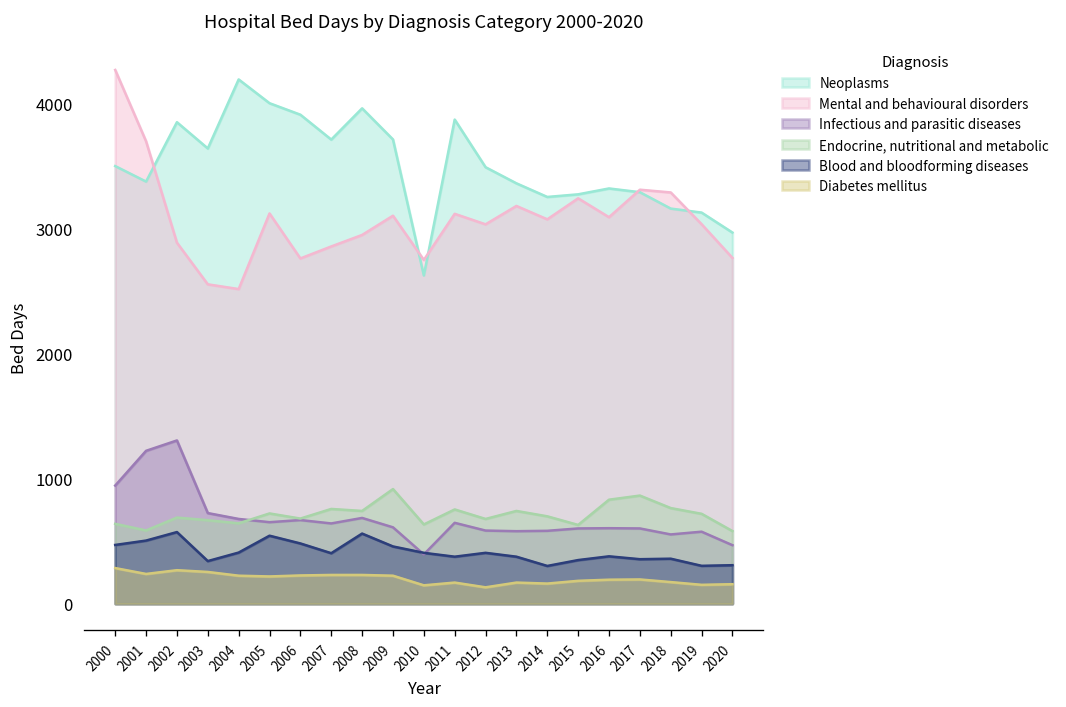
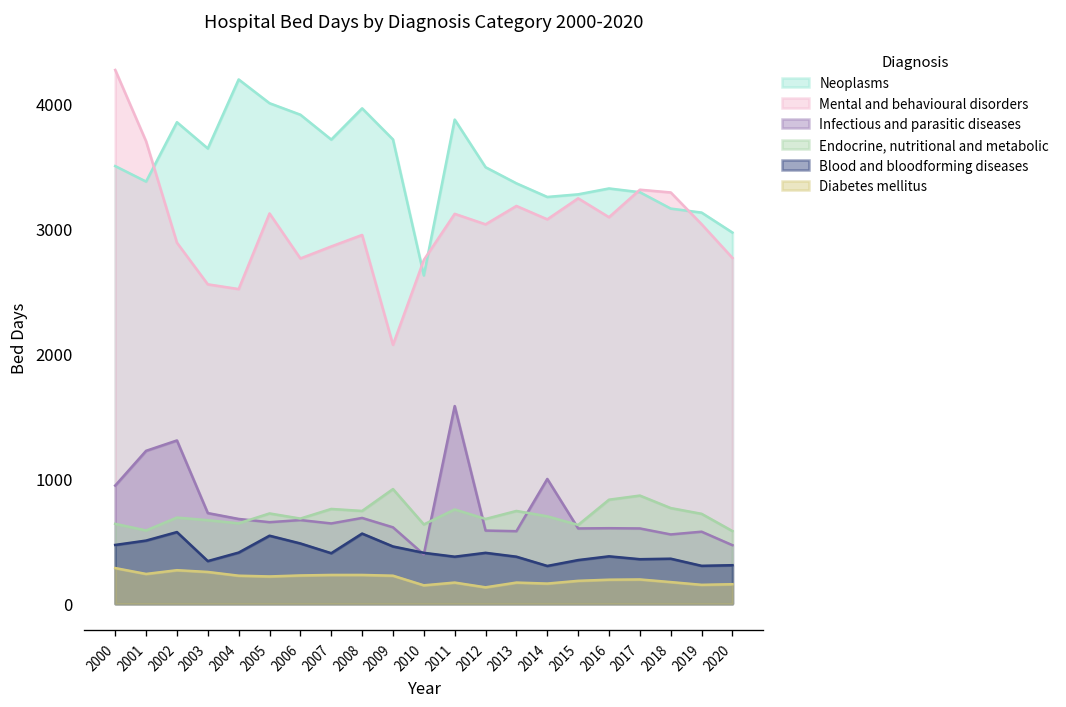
Mental and behavioural disorders, 2009: 3100 -> 2070
Infectious and parasitic diseases, 2011: 650 -> 1580
Infectious and parasitic diseases, 2014: 580 -> 1000
